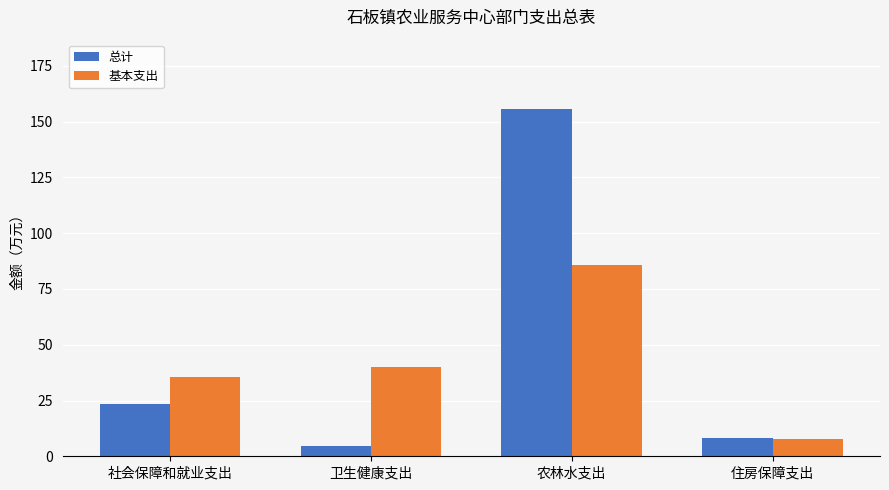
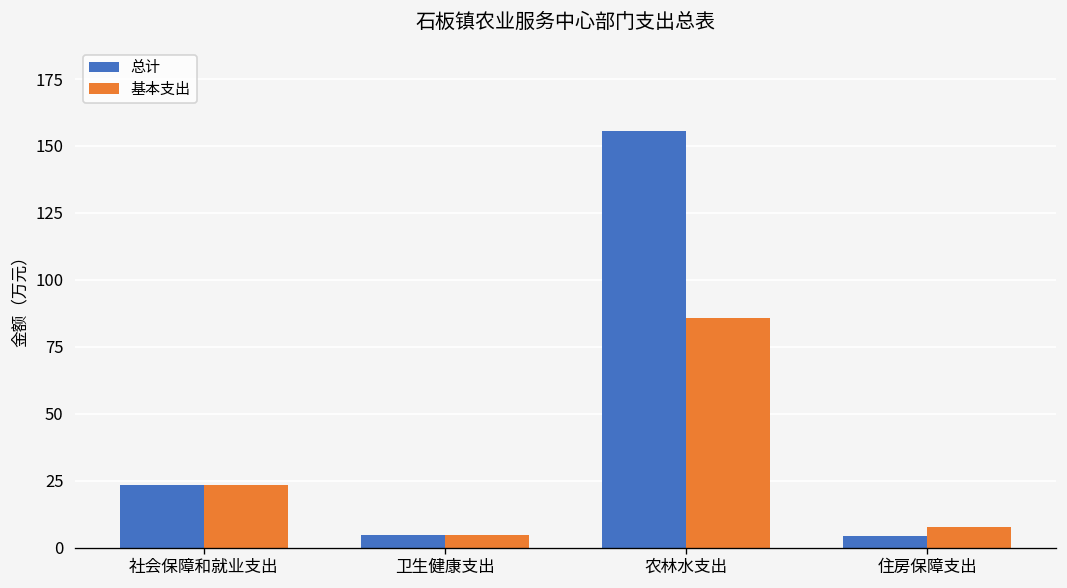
基本支出, 社会保障和就业支出: 36 -> 23
基本支出, 卫生健康支出: 40 -> 5
总计, 住房保障支出: 8 -> 4
